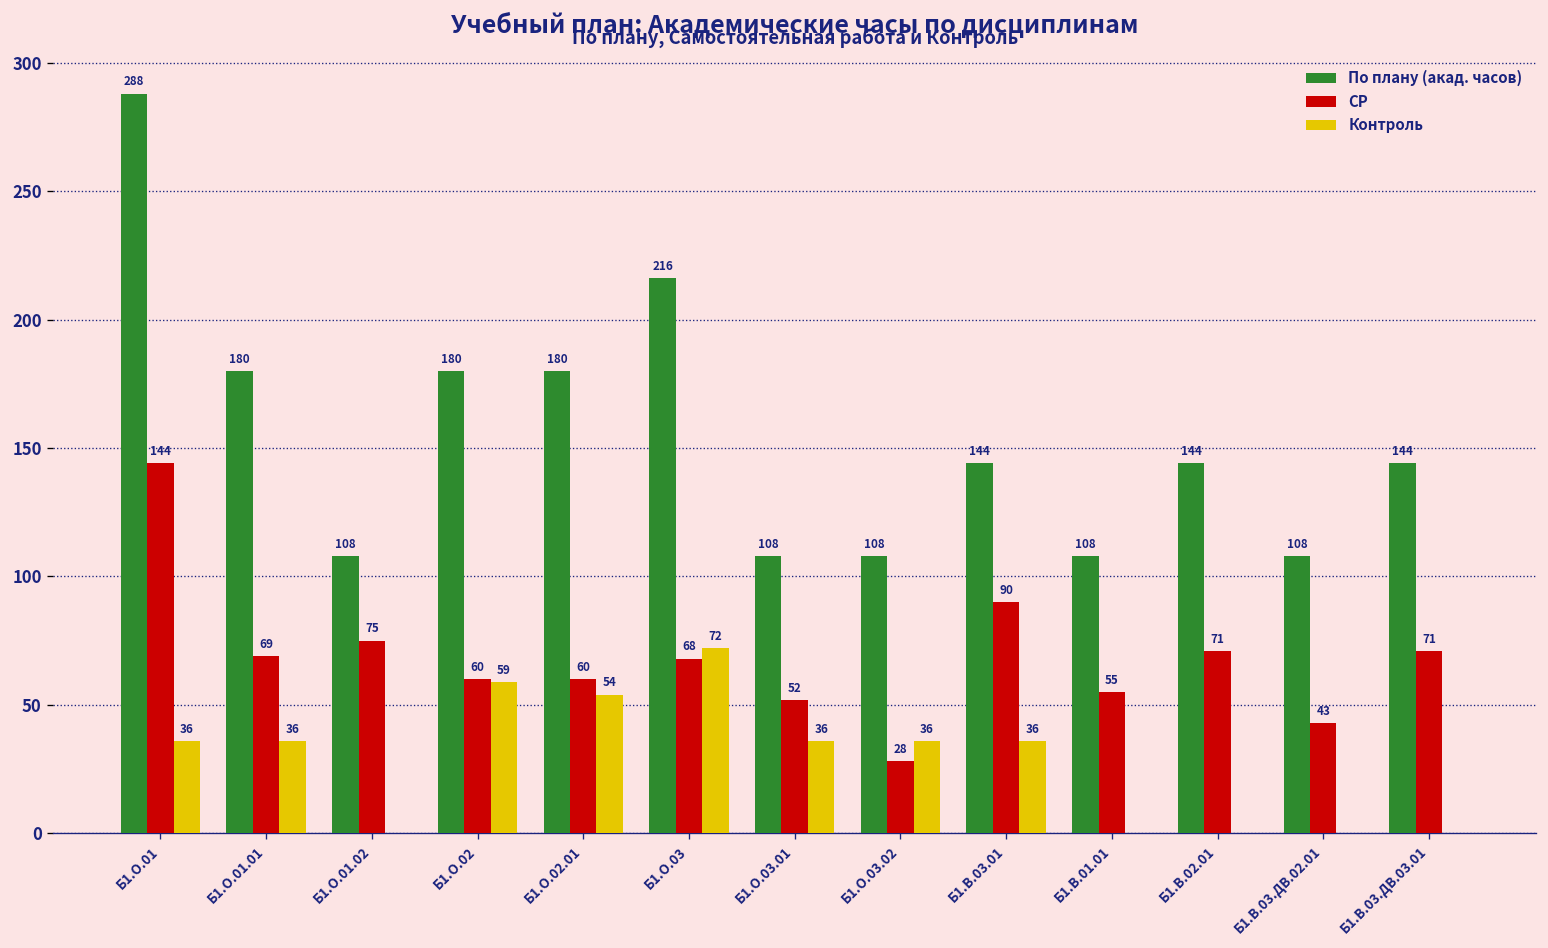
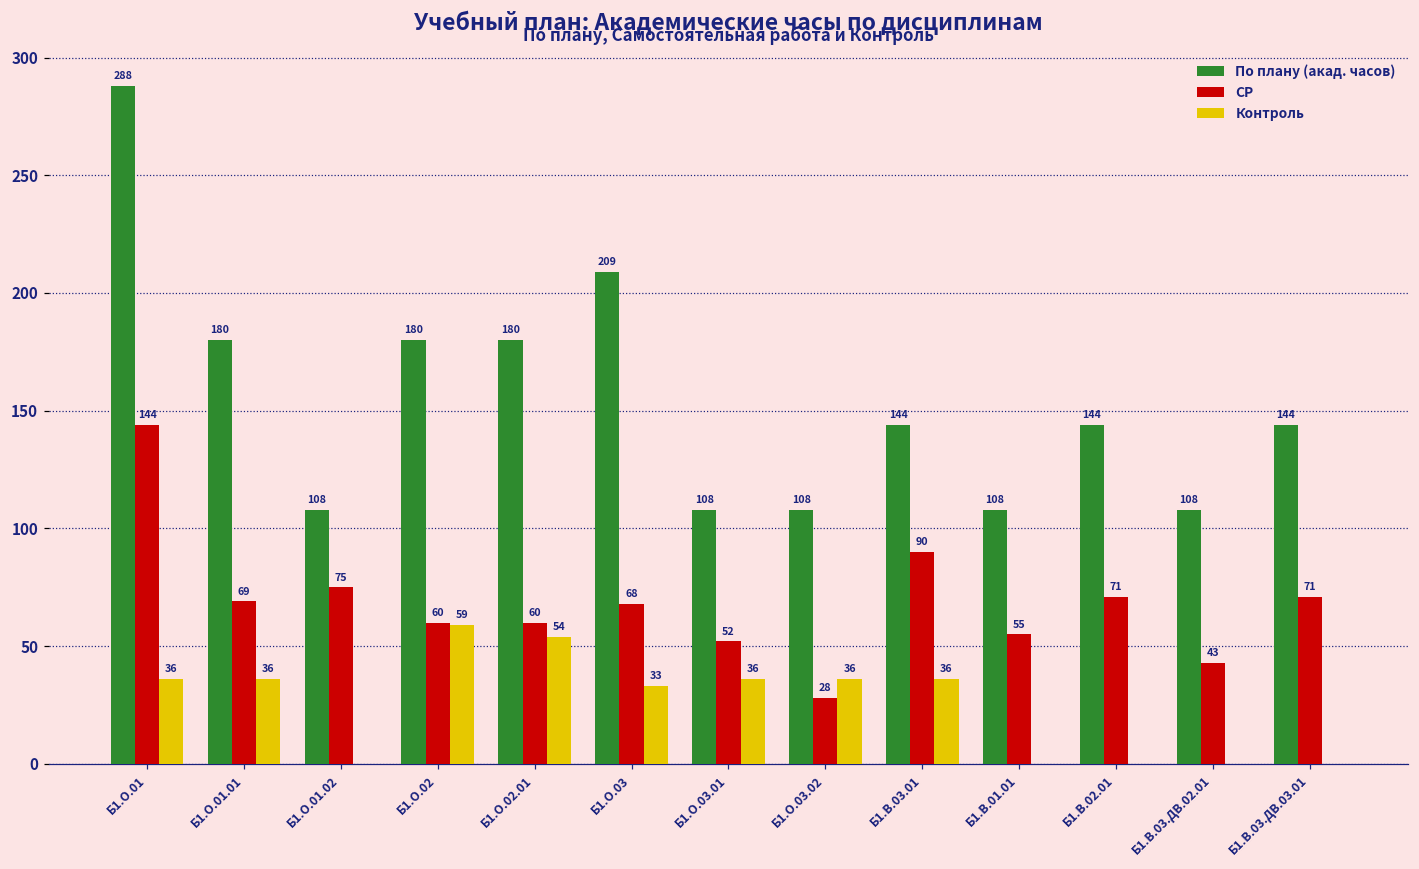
По плану (акад. часов), Б1.О.03: 216 -> 209
Контроль, Б1.О.03: 72 -> 33
